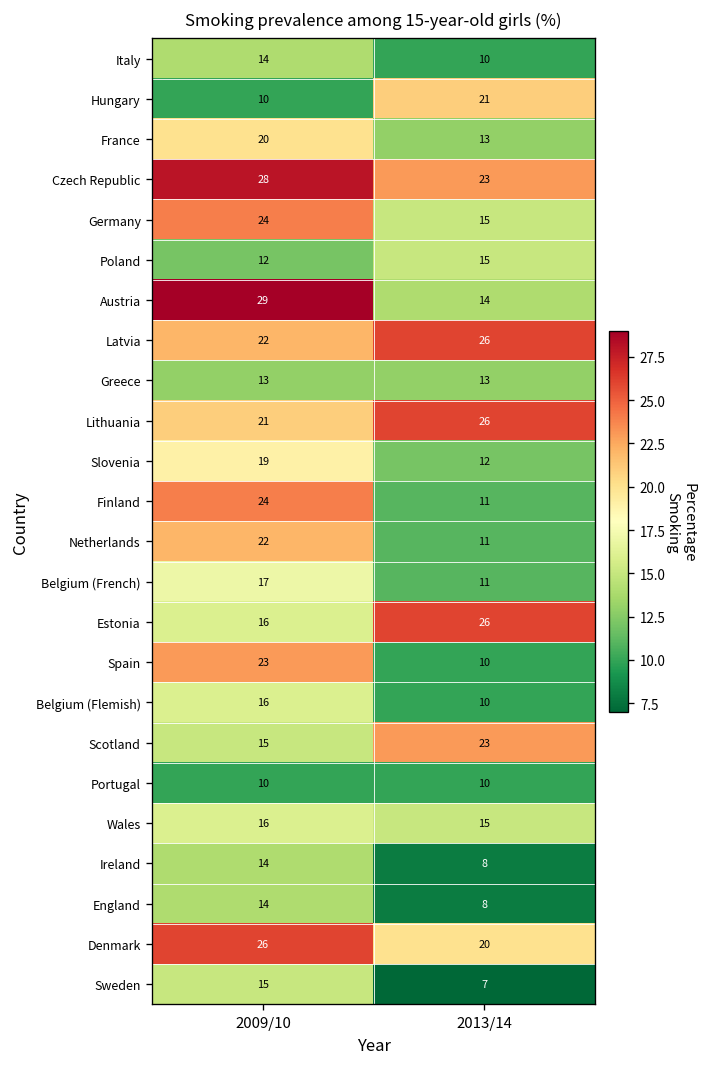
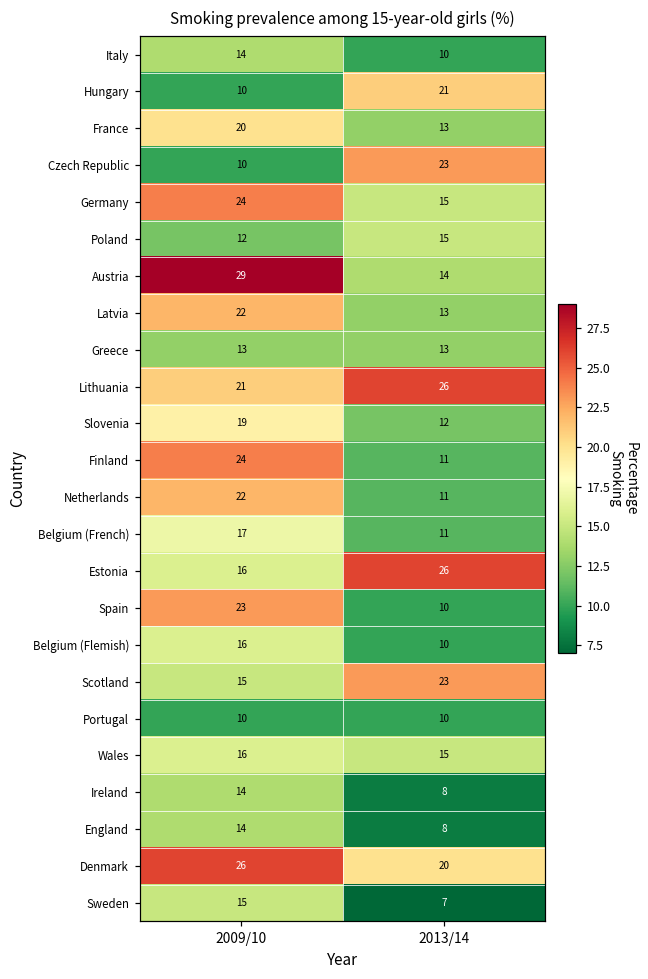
Czech Republic, 2009/10: 28 -> 10
Latvia, 2013/14: 26 -> 13
